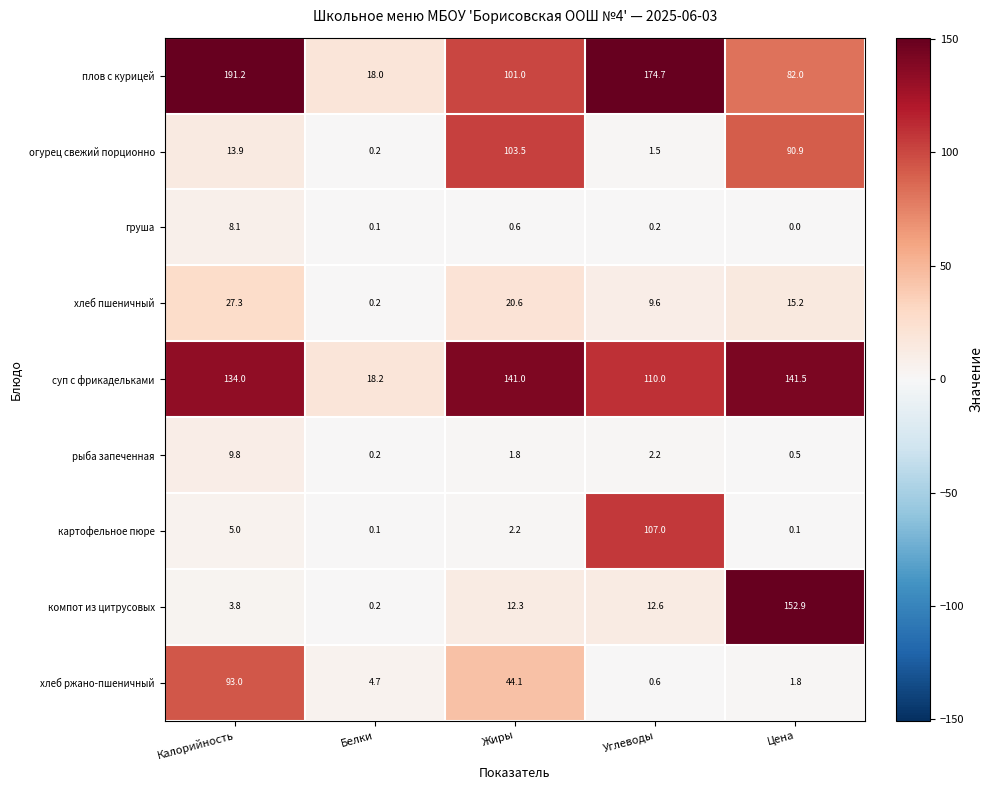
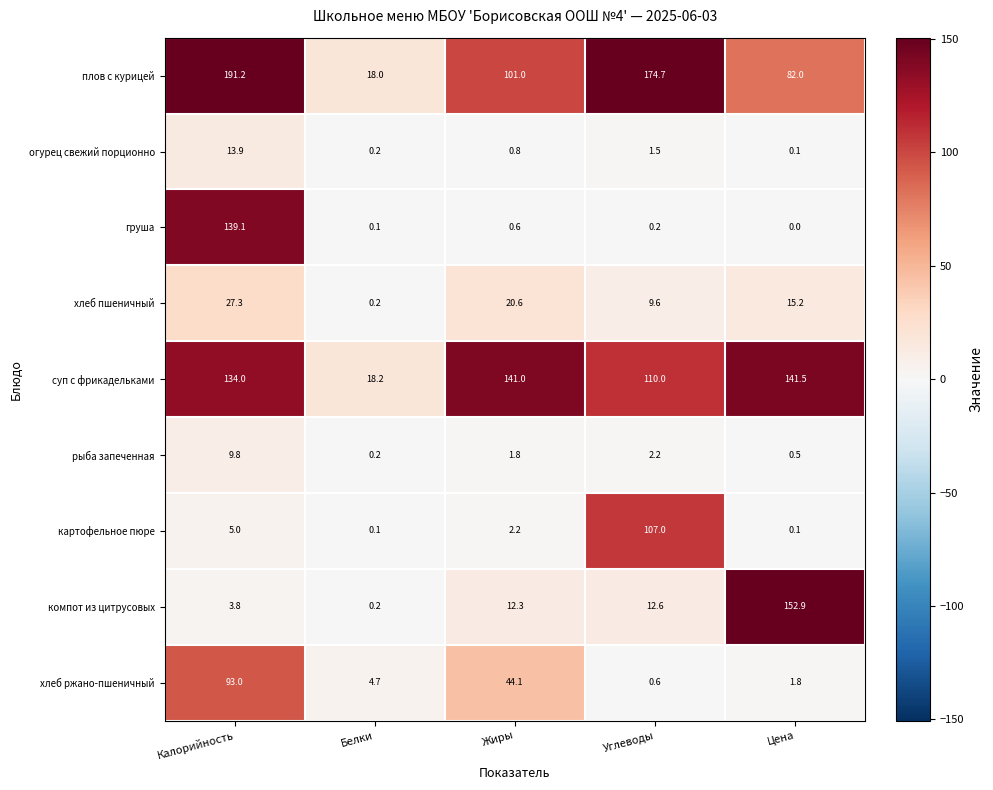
огурец свежий порционно, Жиры: 103.5 -> 0.8
огурец свежий порционно, Цена: 90.9 -> 0.1
груша, Калорийность: 8.1 -> 139.1
